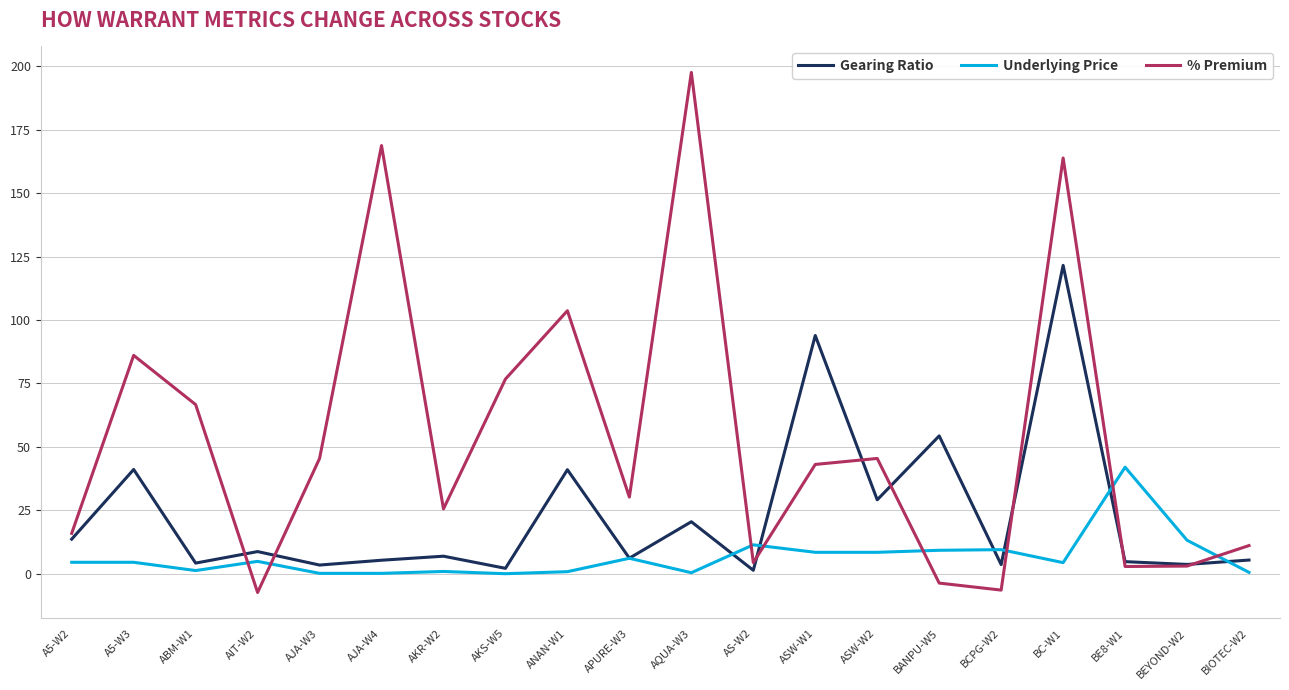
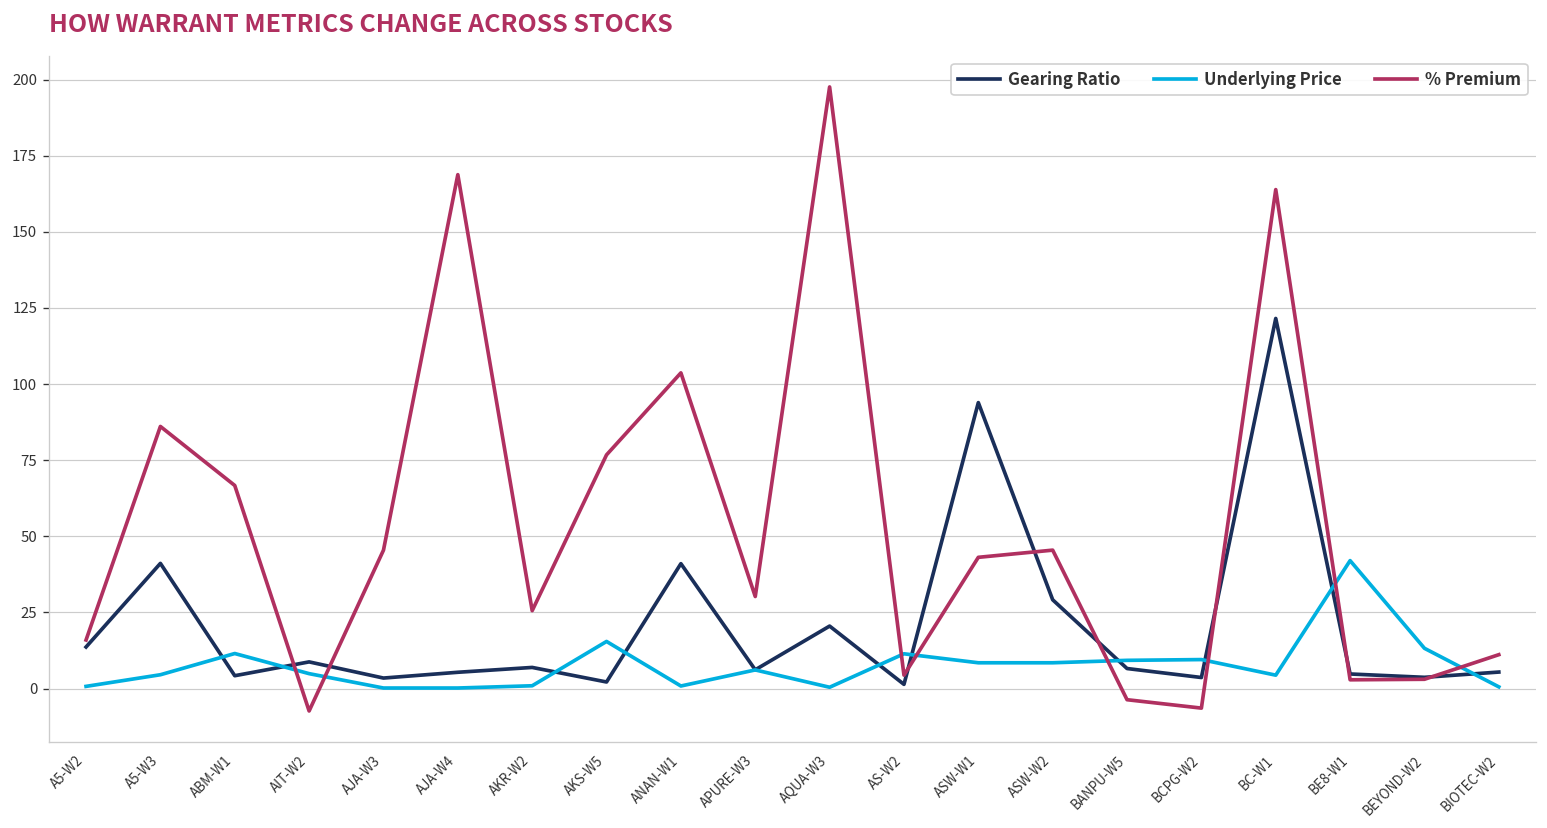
Underlying Price, A5-W2: 5 -> 1
Underlying Price, ABM-W1: 1 -> 11
Underlying Price, AKS-W5: 0 -> 15
Gearing Ratio, BANPU-W5: 54 -> 7
